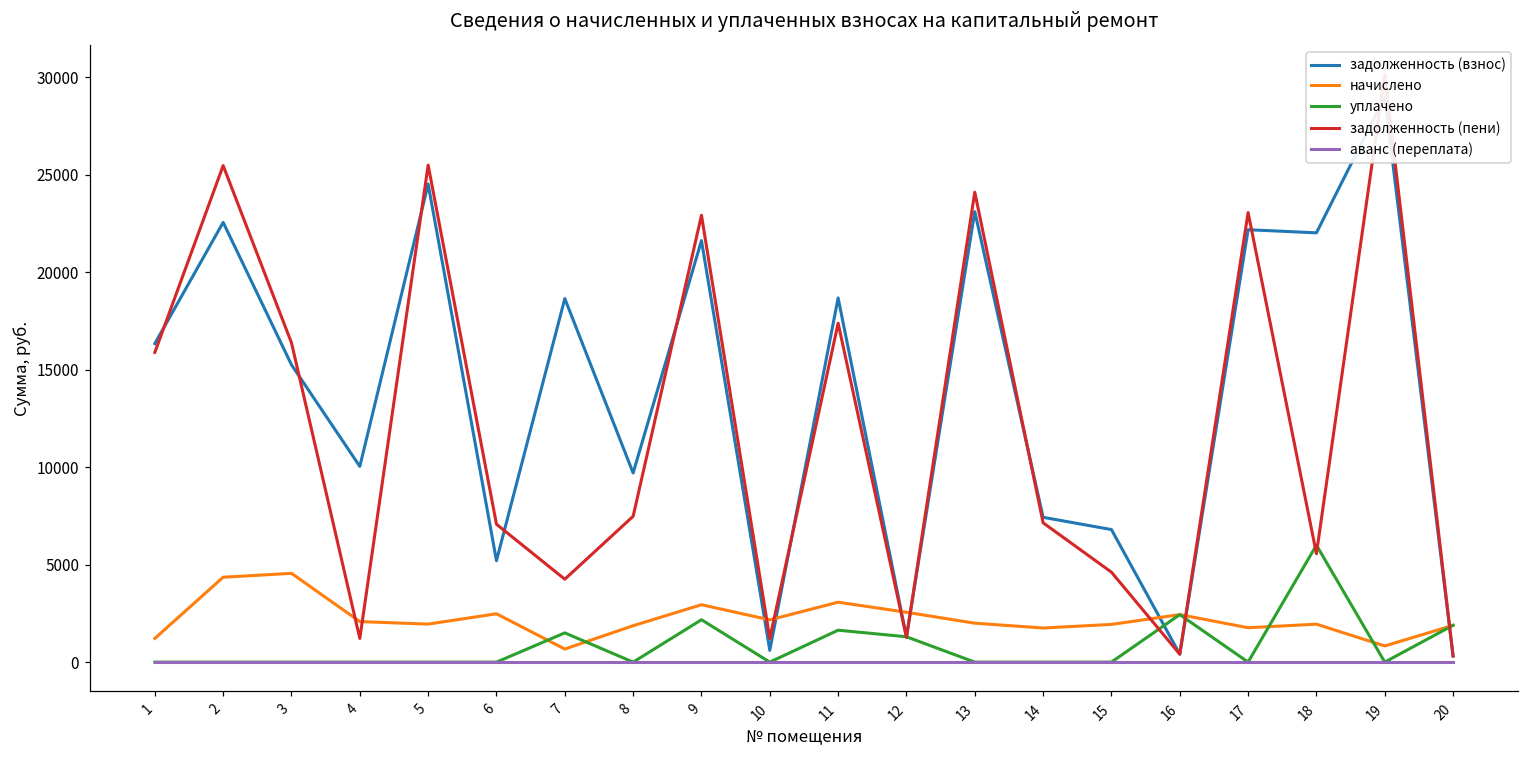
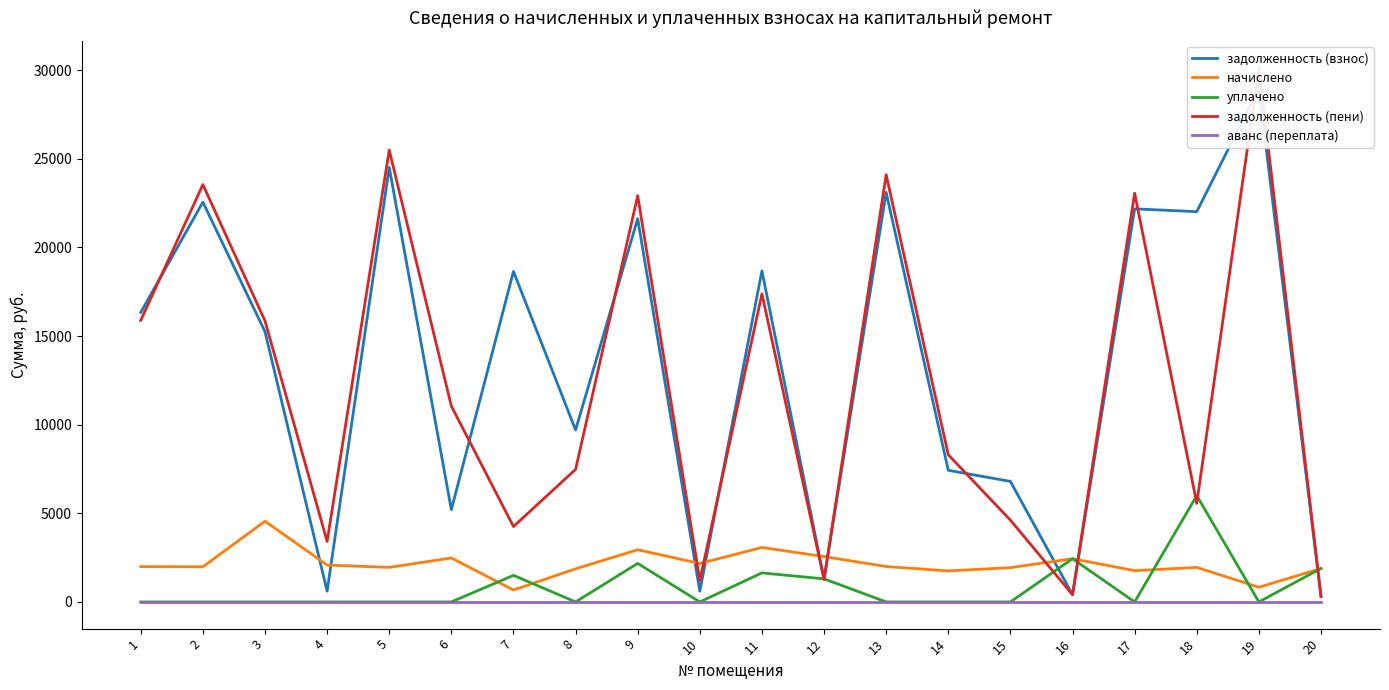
начислено, 1: 1200 -> 2000
начислено, 2: 4400 -> 2000
задолженность (пени), 2: 25500 -> 23500
задолженность (пени), 3: 16400 -> 15900
задолженность (взнос), 4: 10000 -> 600
задолженность (пени), 4: 1200 -> 3400
задолженность (пени), 6: 7100 -> 11000
задолженность (пени), 14: 7100 -> 8300
